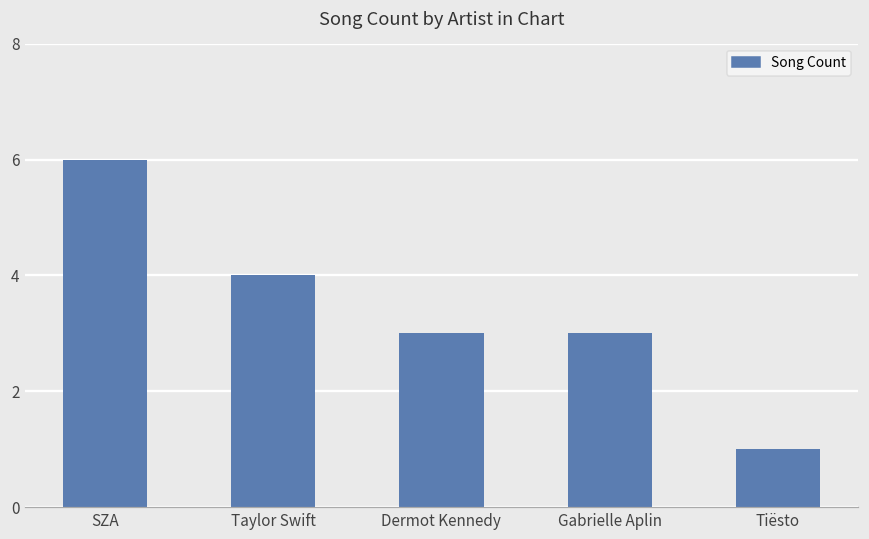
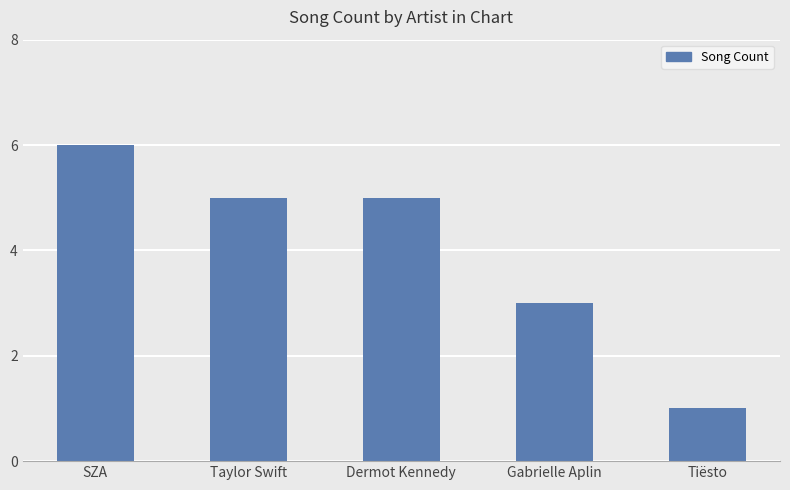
Taylor Swift: 4 -> 5
Dermot Kennedy: 3 -> 5
